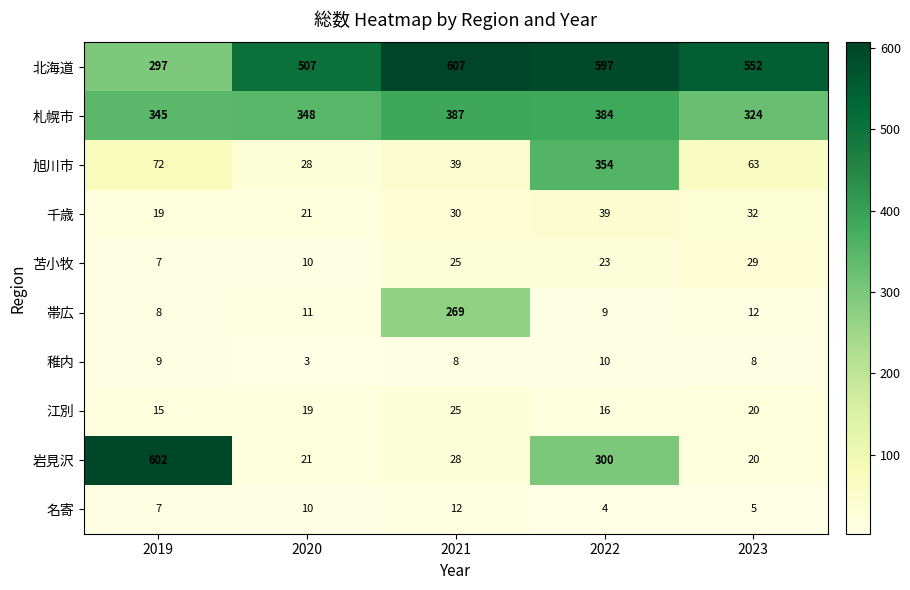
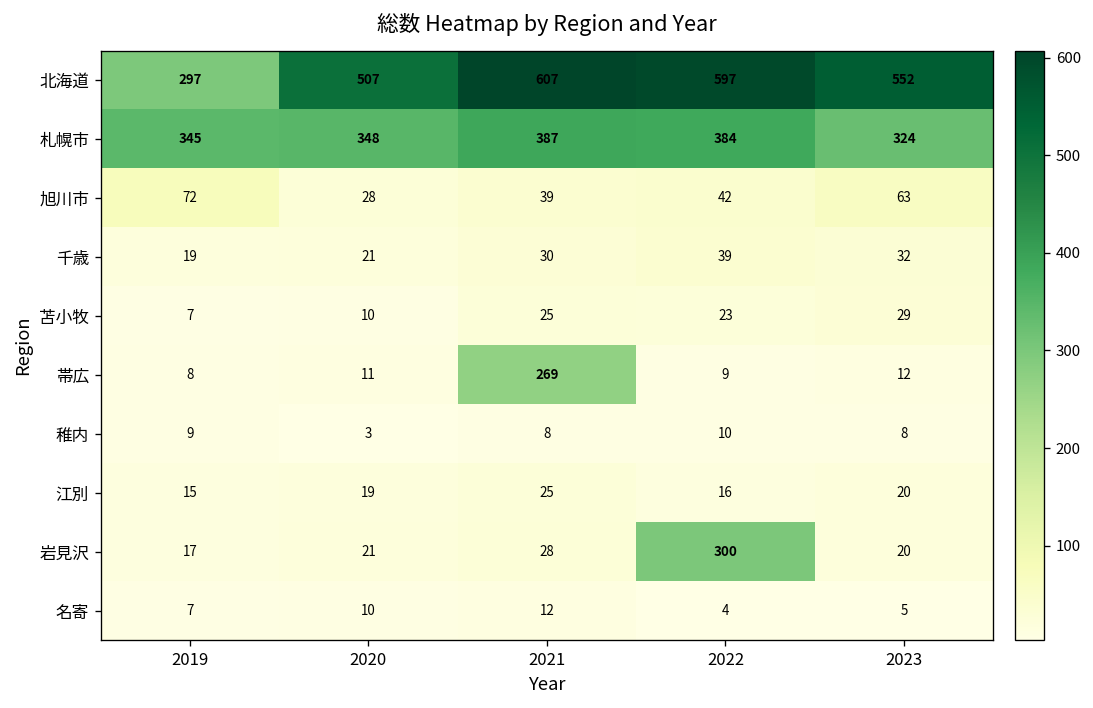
旭川市, 2022: 354 -> 42
岩見沢, 2019: 602 -> 17
